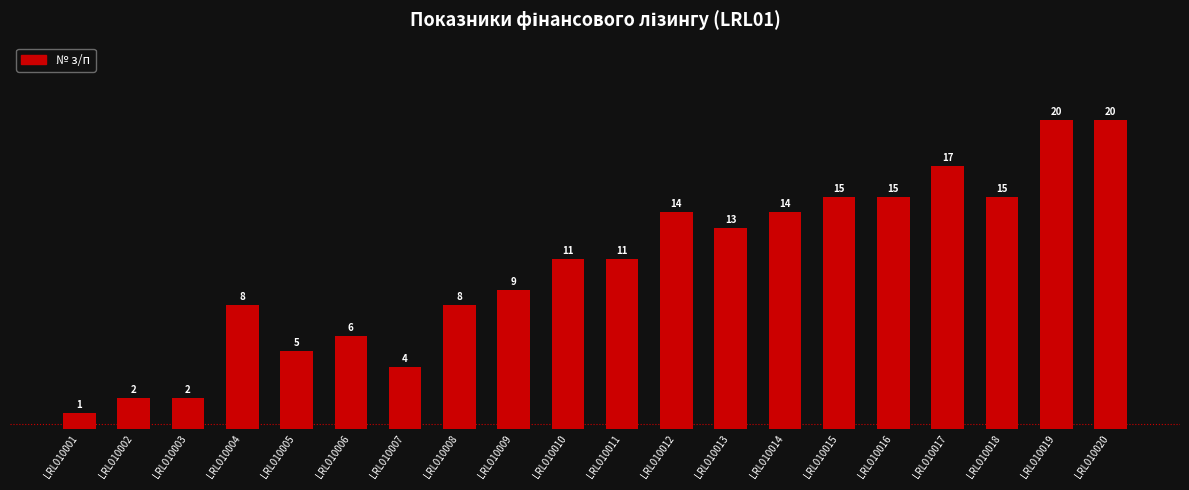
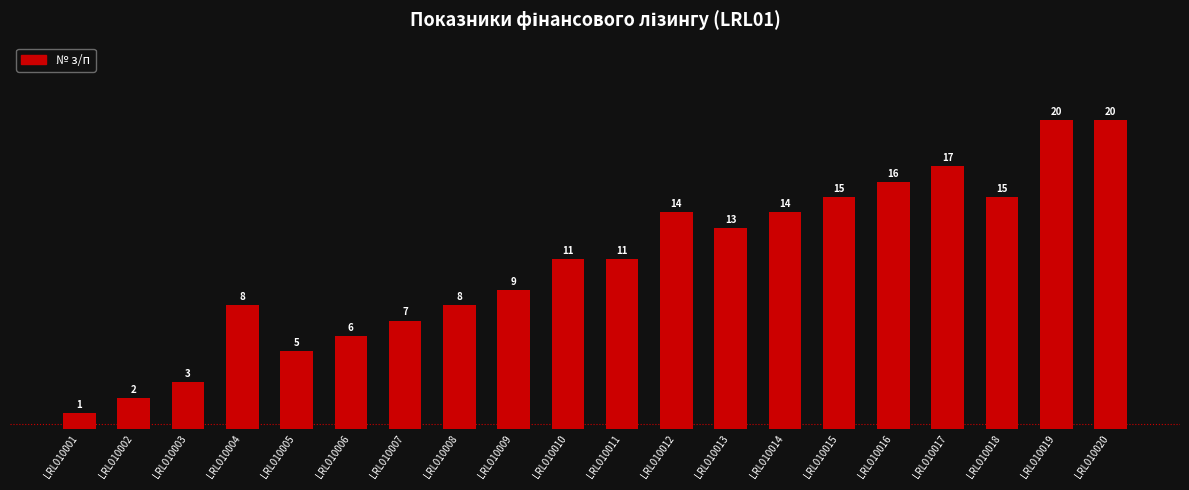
LRL010003: 2 -> 3
LRL010007: 4 -> 7
LRL010016: 15 -> 16
